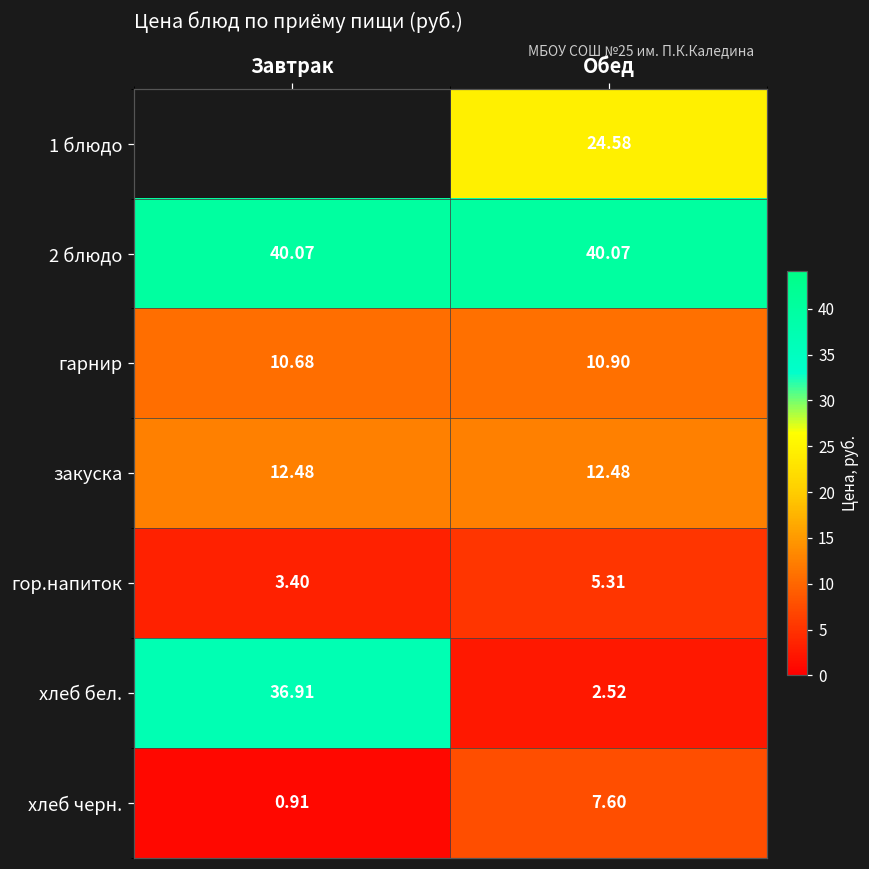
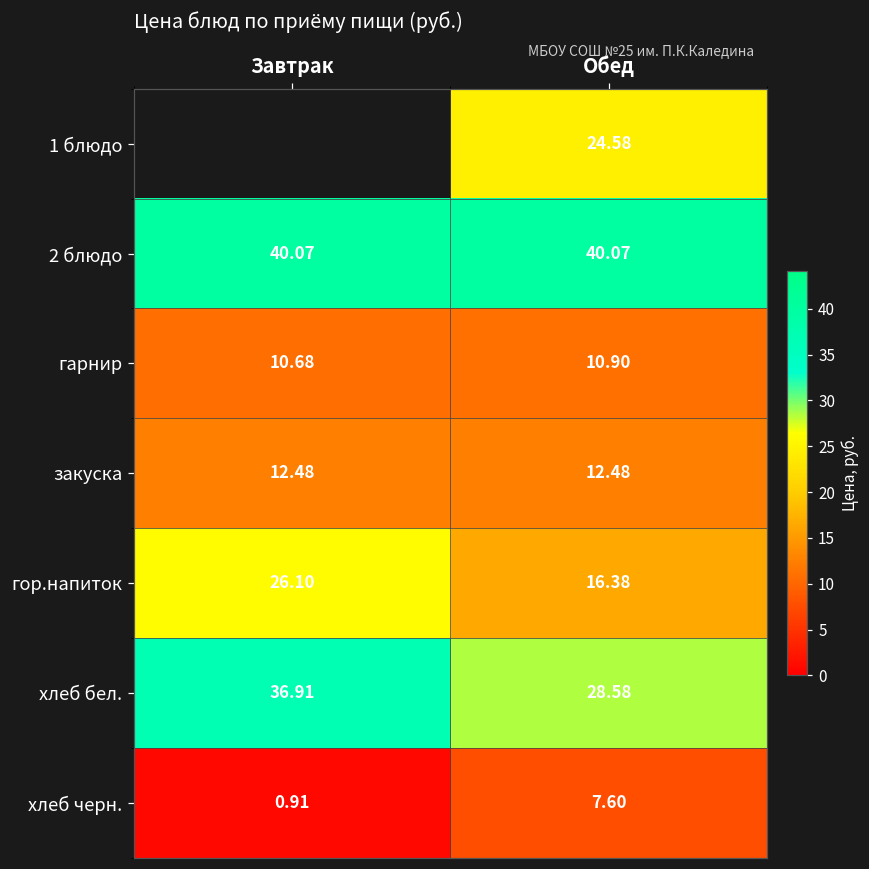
гор.напиток, Завтрак: 3.40 -> 26.10
гор.напиток, Обед: 5.31 -> 16.38
хлеб бел., Обед: 2.52 -> 28.58
